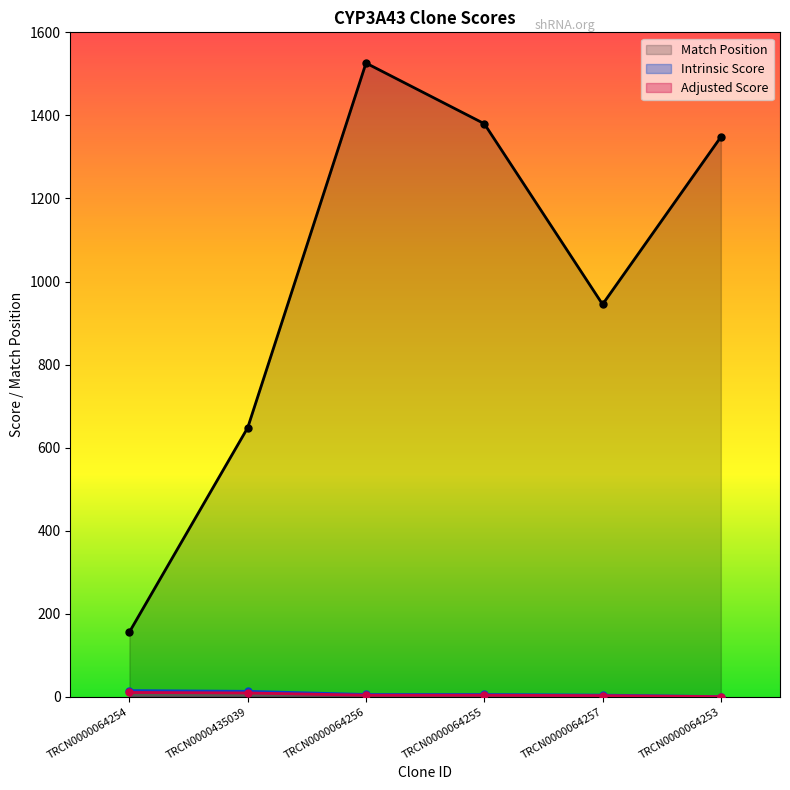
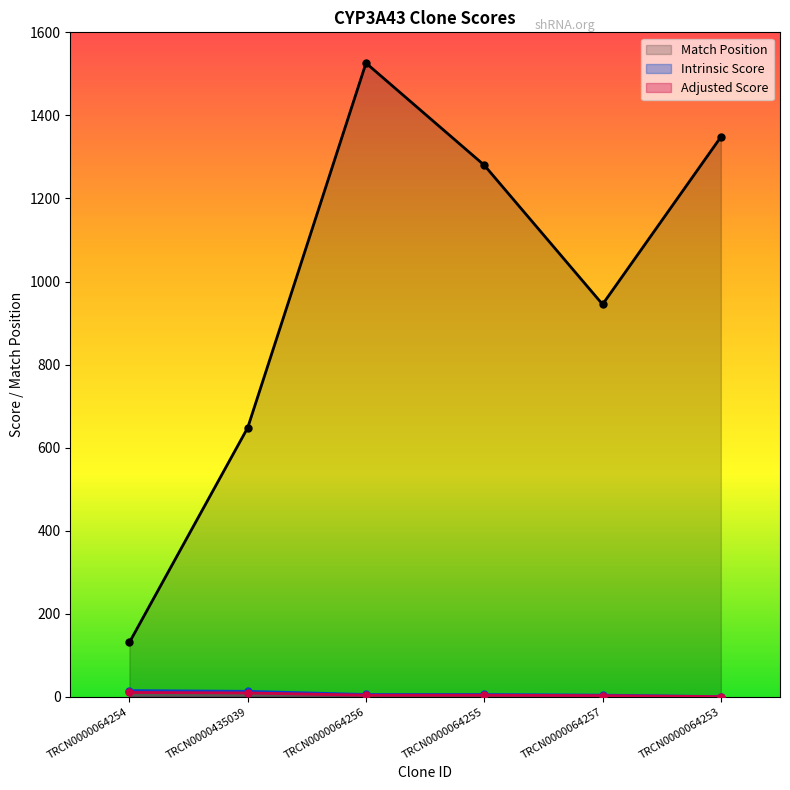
Match Position, TRCN0000064254: 160 -> 130
Match Position, TRCN0000064255: 1380 -> 1280
